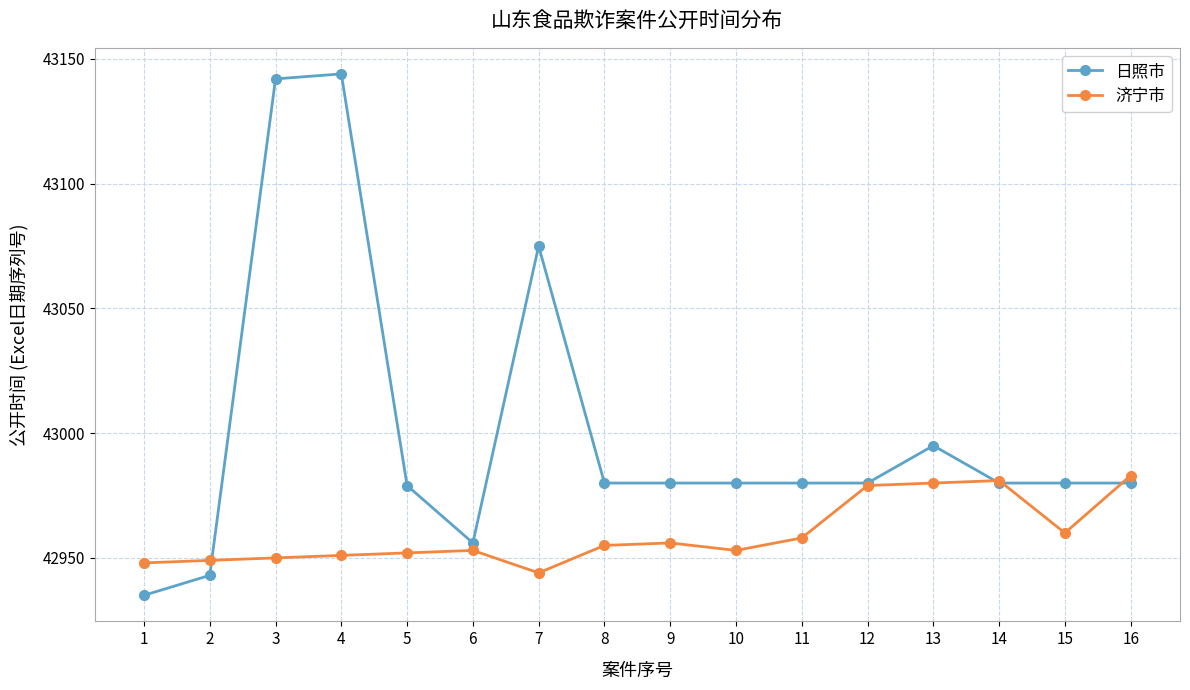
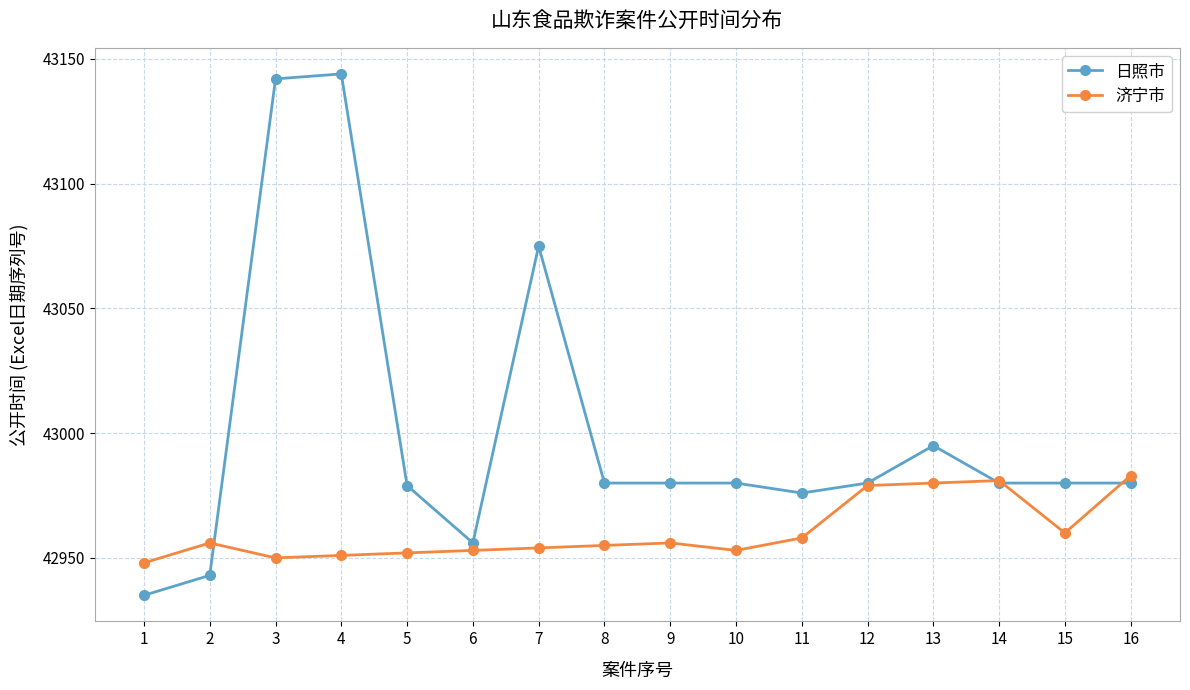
济宁市, 2: 42949 -> 42956
济宁市, 7: 42944 -> 42954
日照市, 11: 42980 -> 42976
